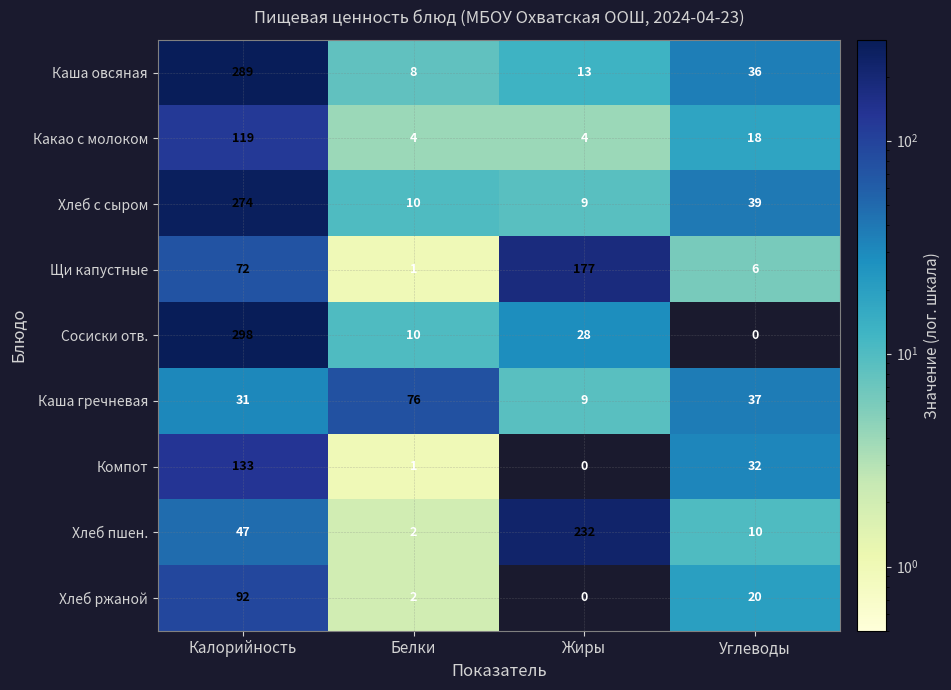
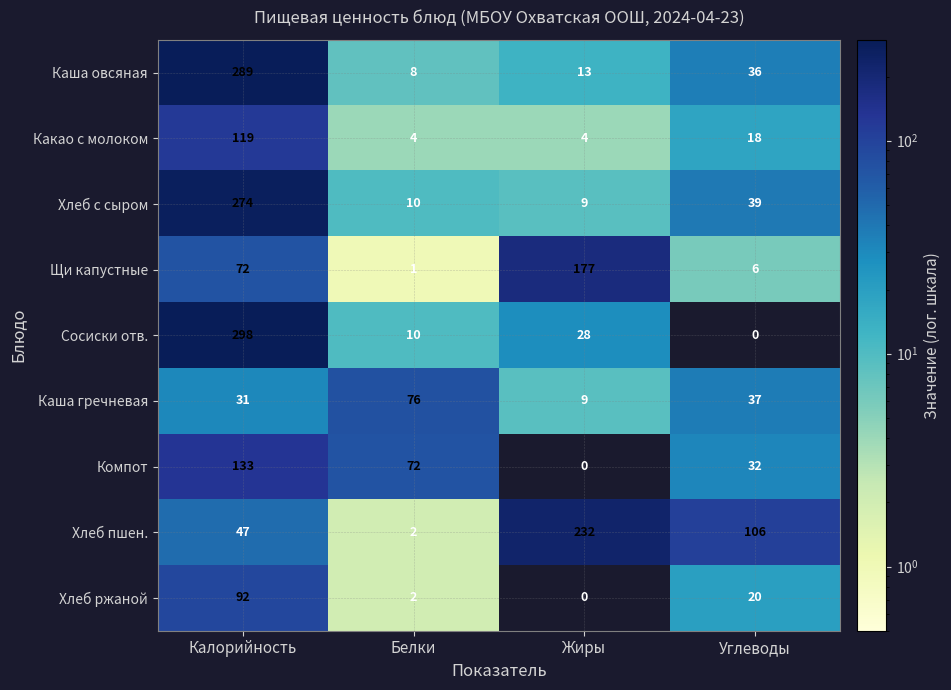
Компот, Белки: 1 -> 72
Хлеб пшен., Углеводы: 10 -> 106
